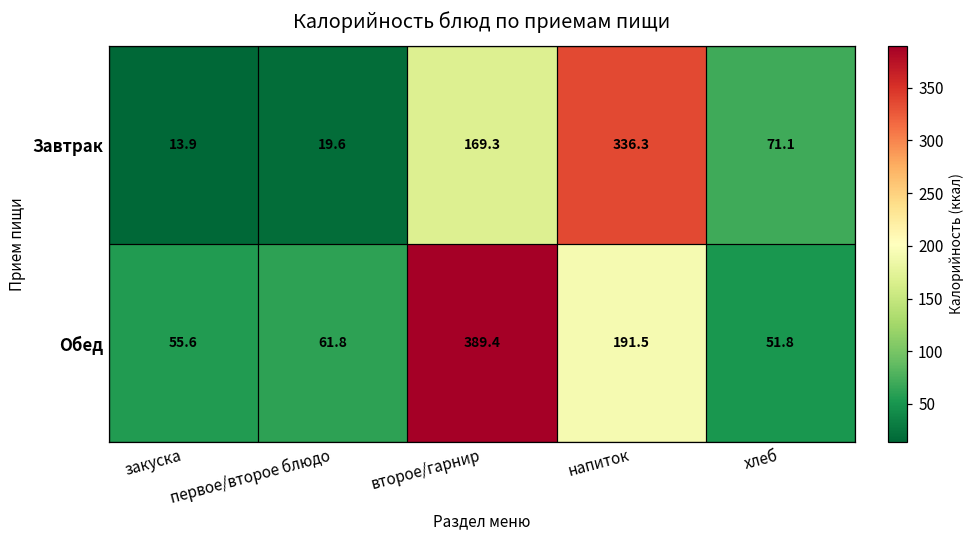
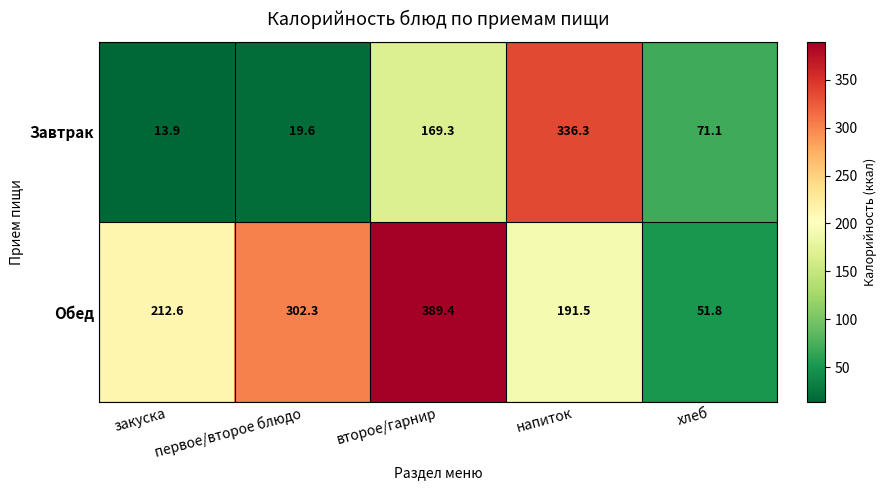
Обед, закуска: 55.6 -> 212.6
Обед, первое/второе блюдо: 61.8 -> 302.3
